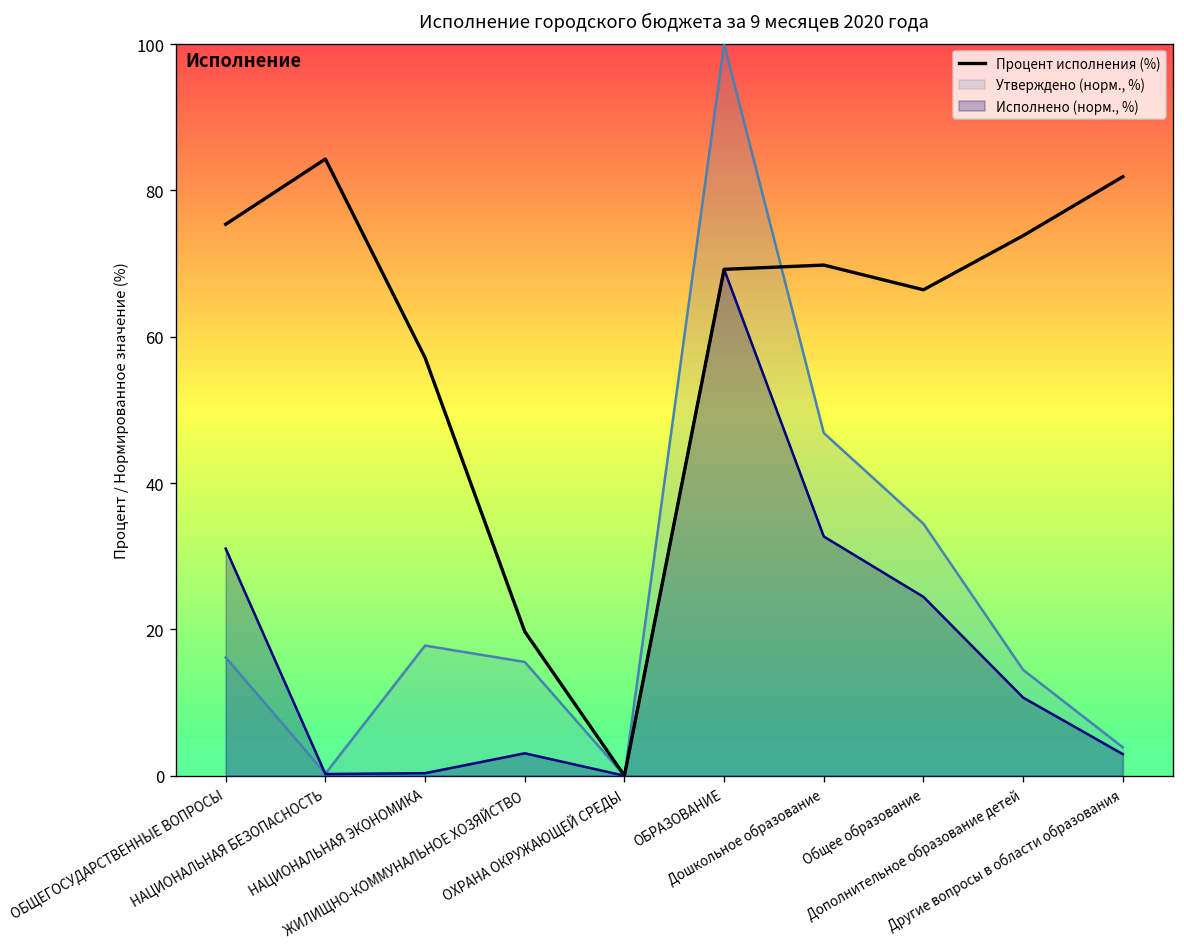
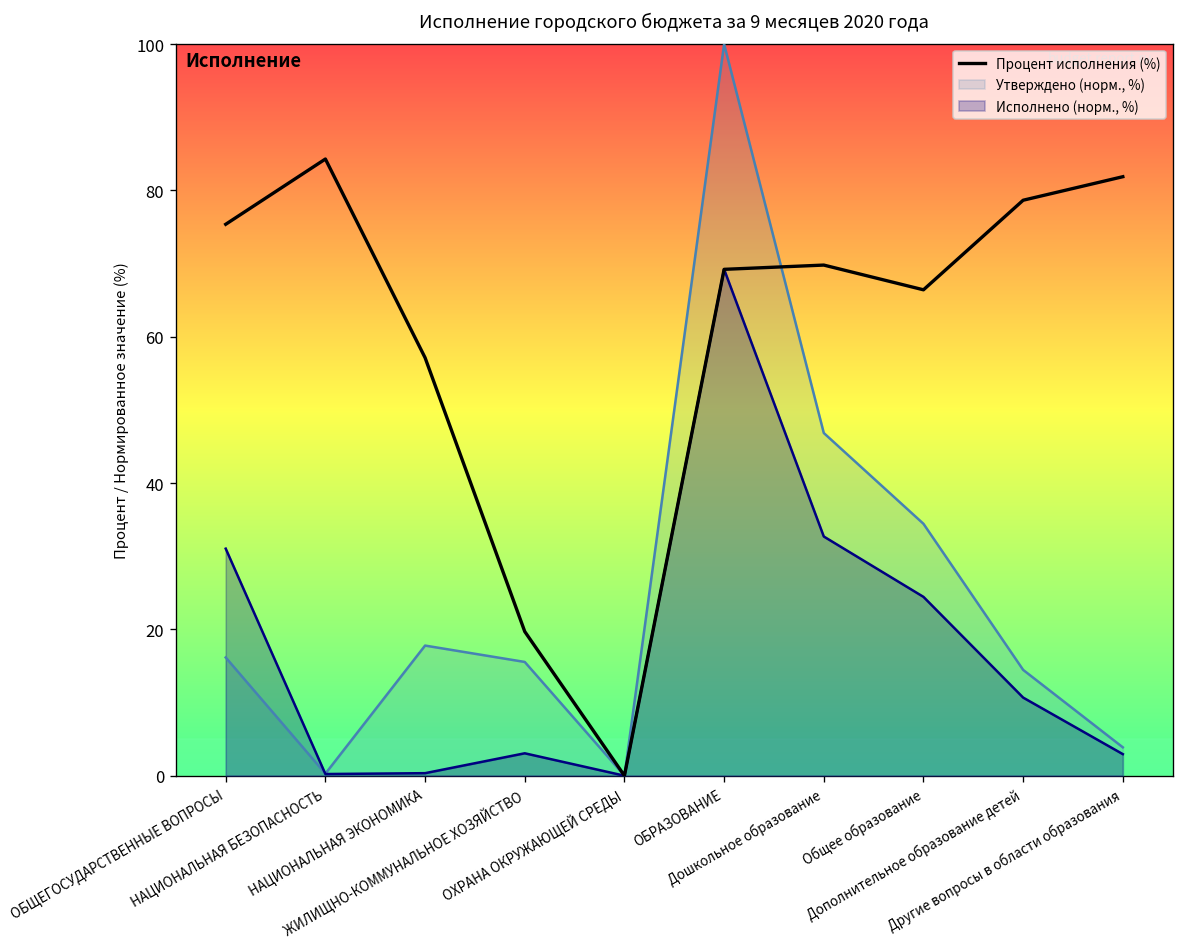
Процент исполнения (%), Дополнительное образование детей: 74 -> 79
